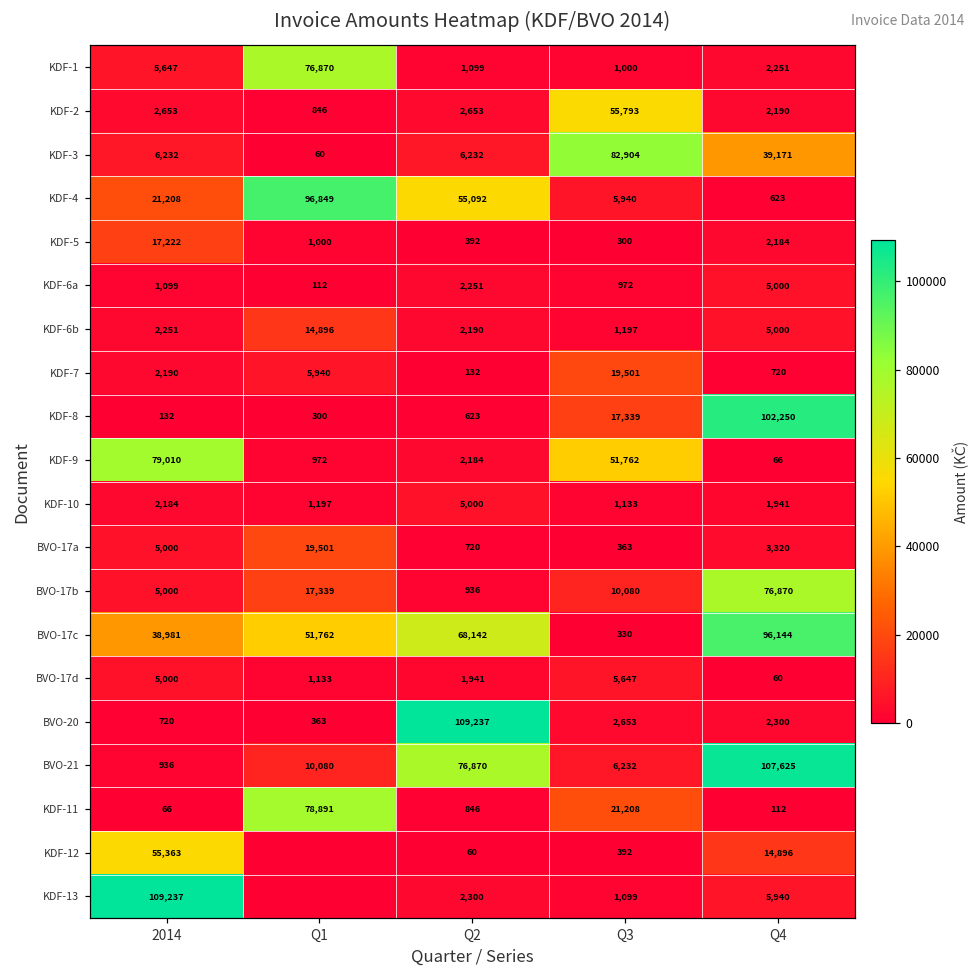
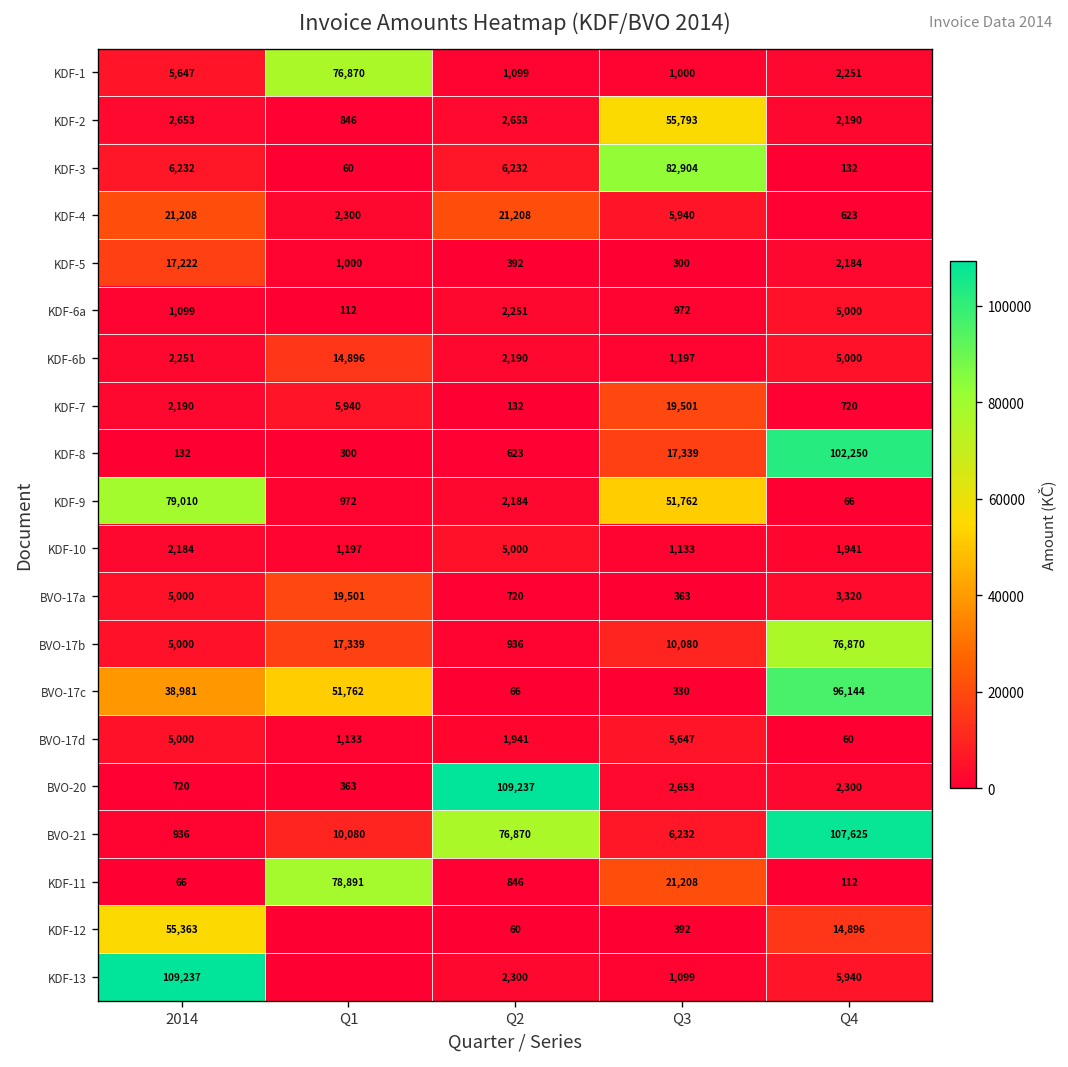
KDF-3, Q4: 39,171 -> 132
KDF-4, Q1: 96,849 -> 2,300
KDF-4, Q2: 55,092 -> 21,208
BVO-17c, Q2: 68,142 -> 66
